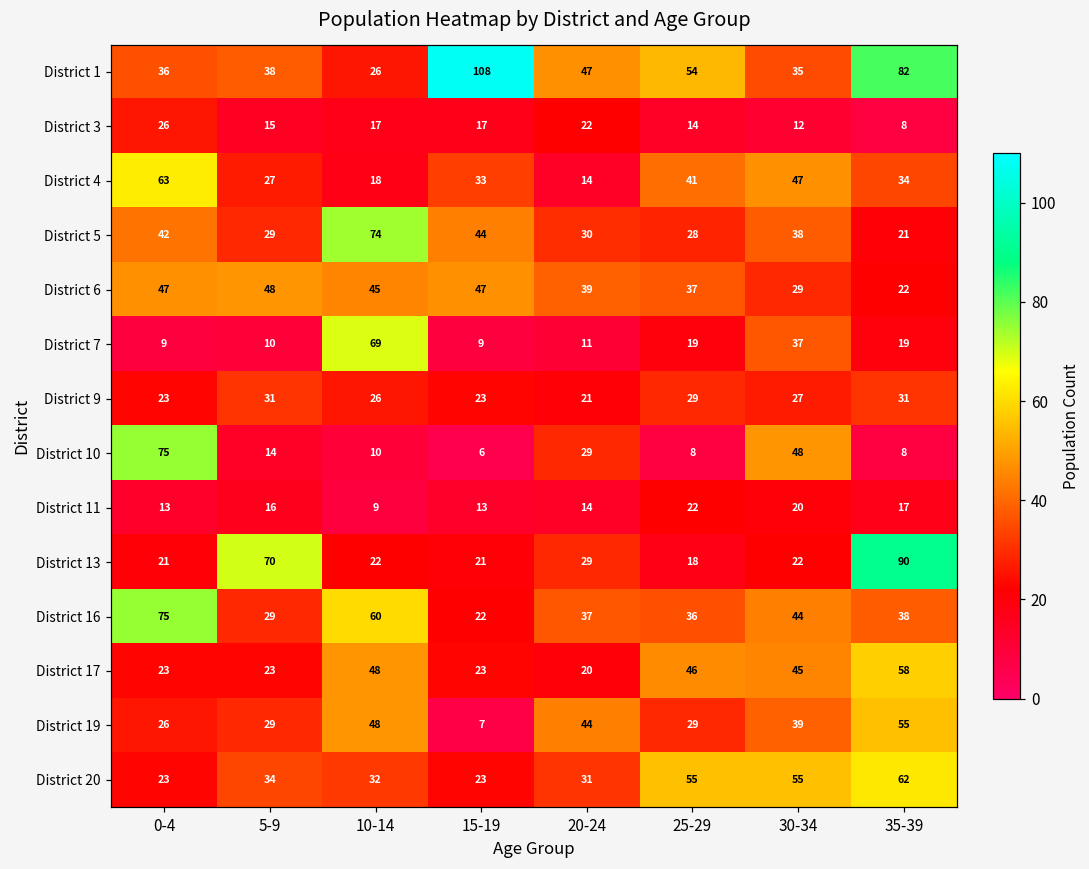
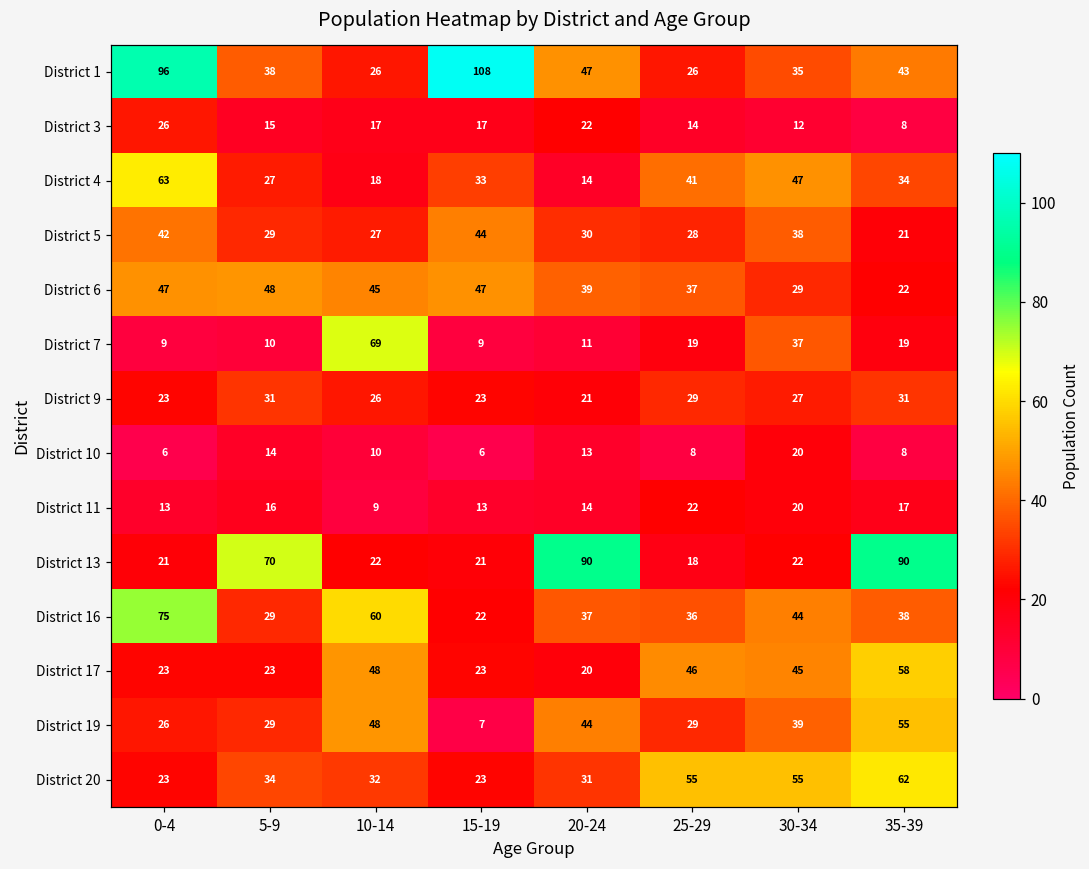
District 1, 0-4: 36 -> 96
District 1, 25-29: 54 -> 26
District 1, 35-39: 82 -> 43
District 5, 10-14: 74 -> 27
District 10, 0-4: 75 -> 6
District 10, 20-24: 29 -> 13
District 10, 30-34: 48 -> 20
District 13, 20-24: 29 -> 90
